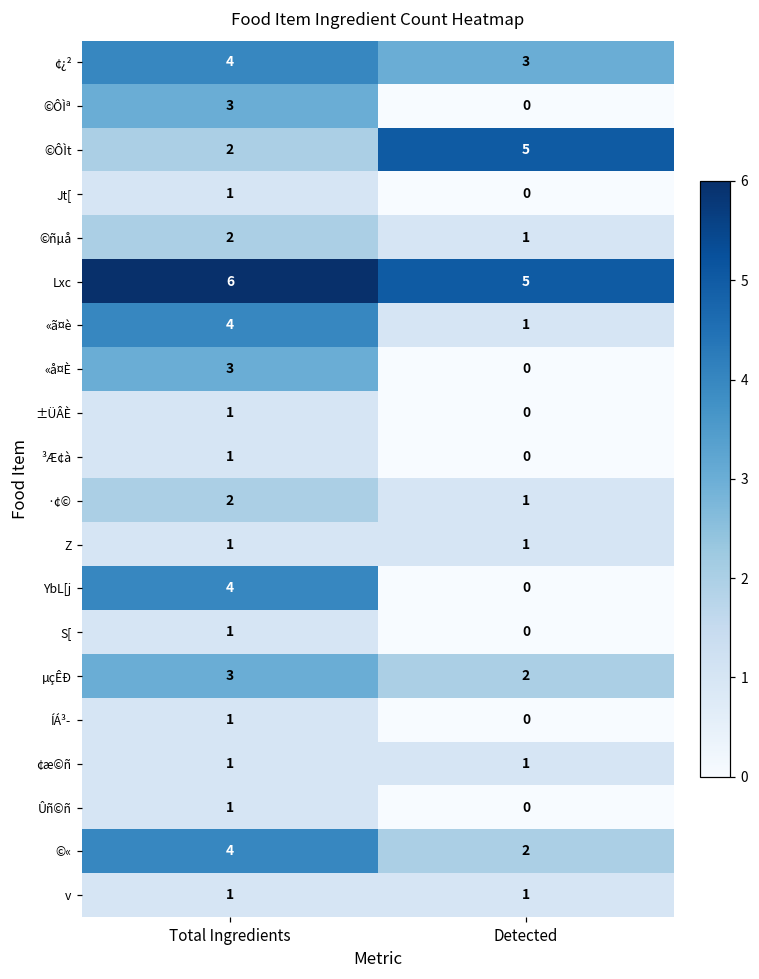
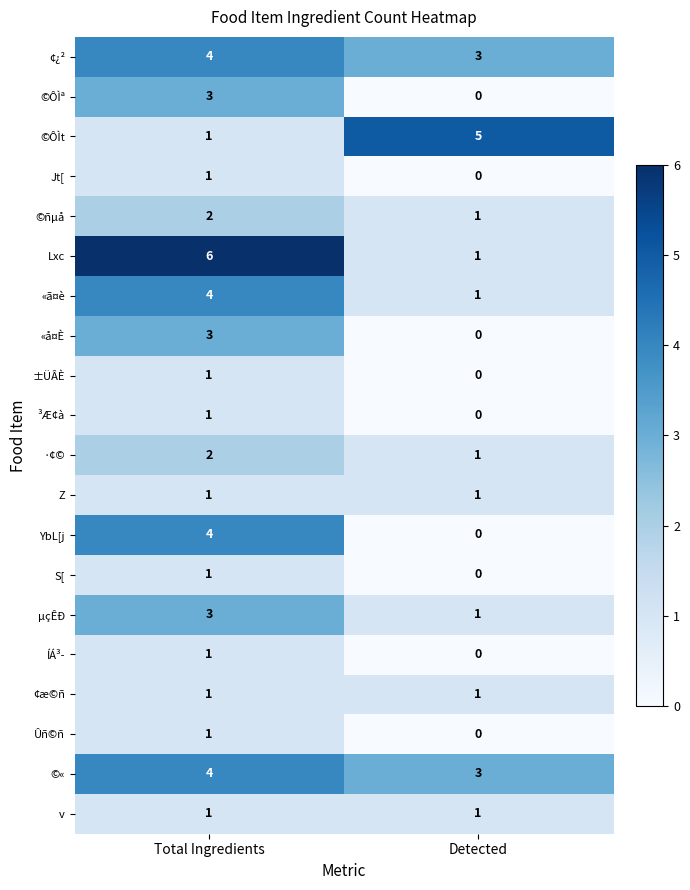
©ÔÌt, Total Ingredients: 2 -> 1
Lxc, Detected: 5 -> 1
µçÊÐ, Detected: 2 -> 1
©«, Detected: 2 -> 3
